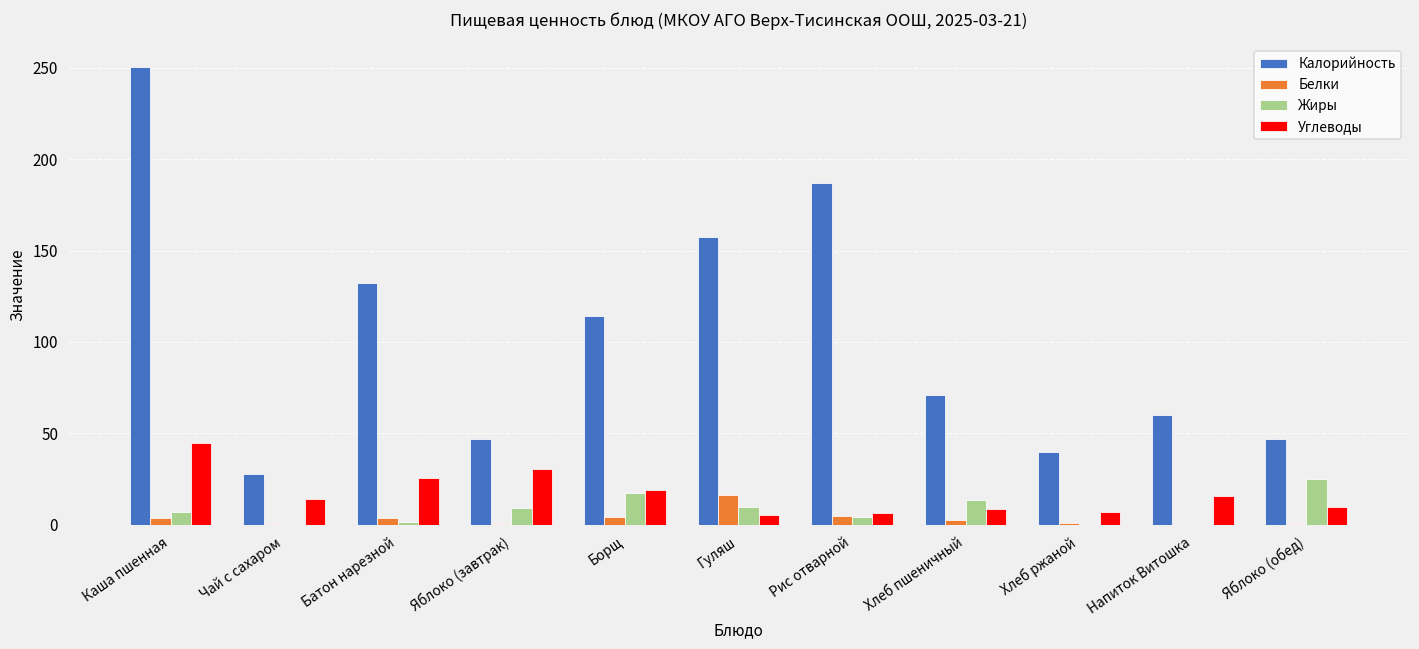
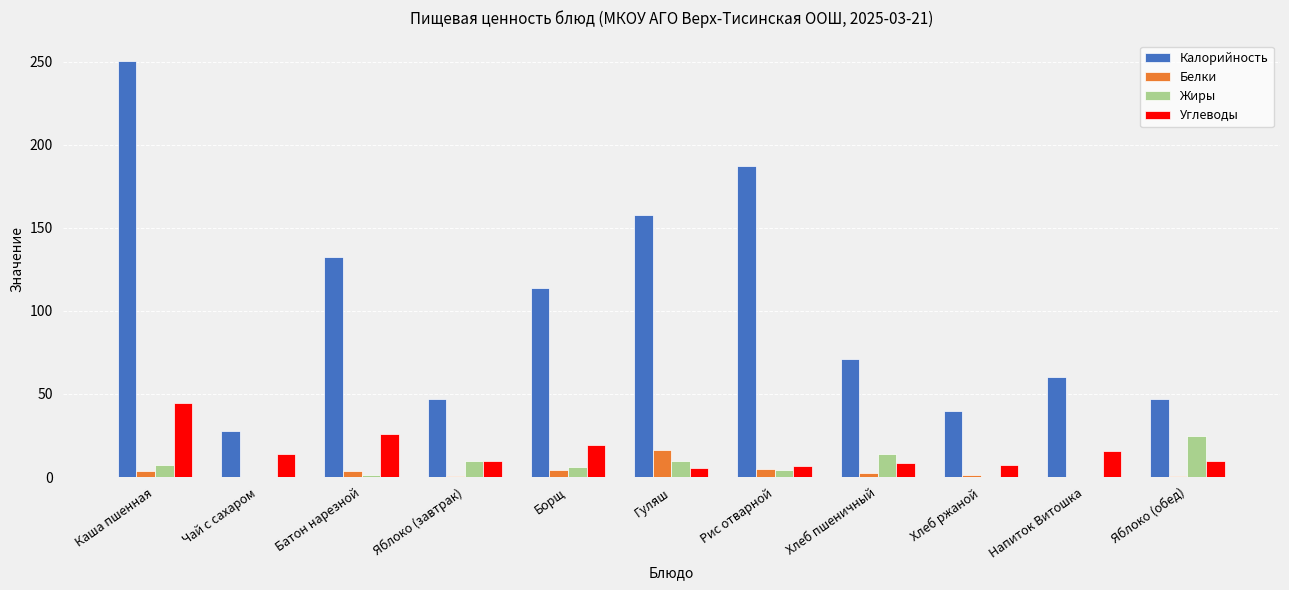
Углеводы, Яблоко (завтрак): 31 -> 10
Жиры, Борщ: 17 -> 6
